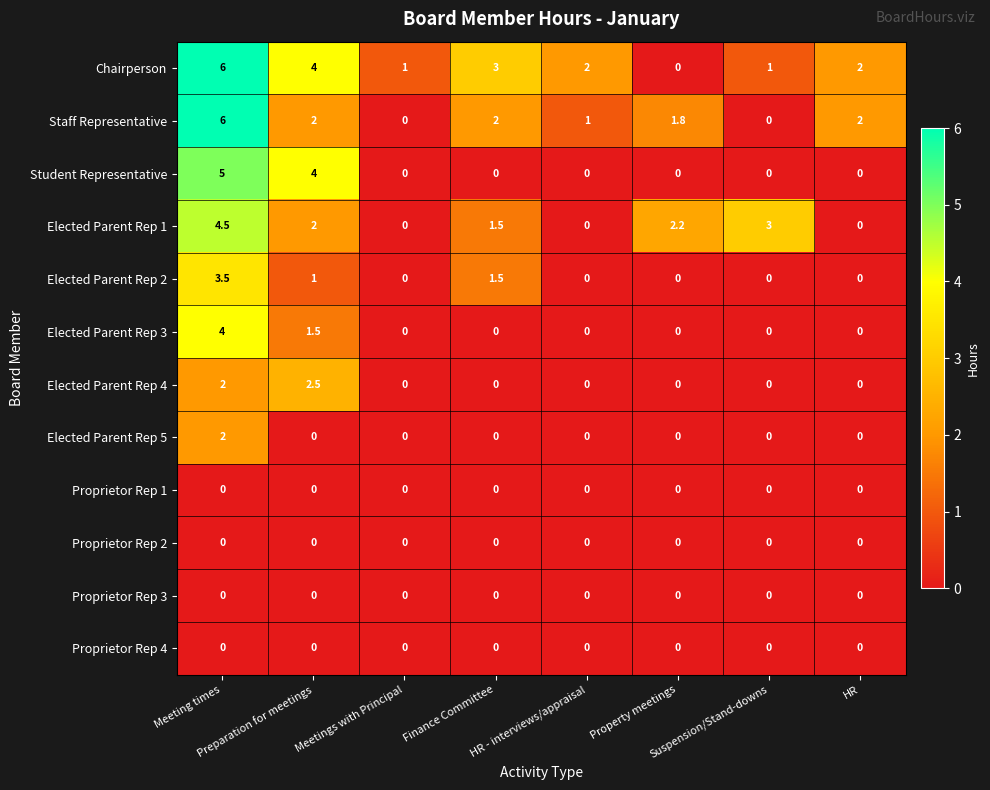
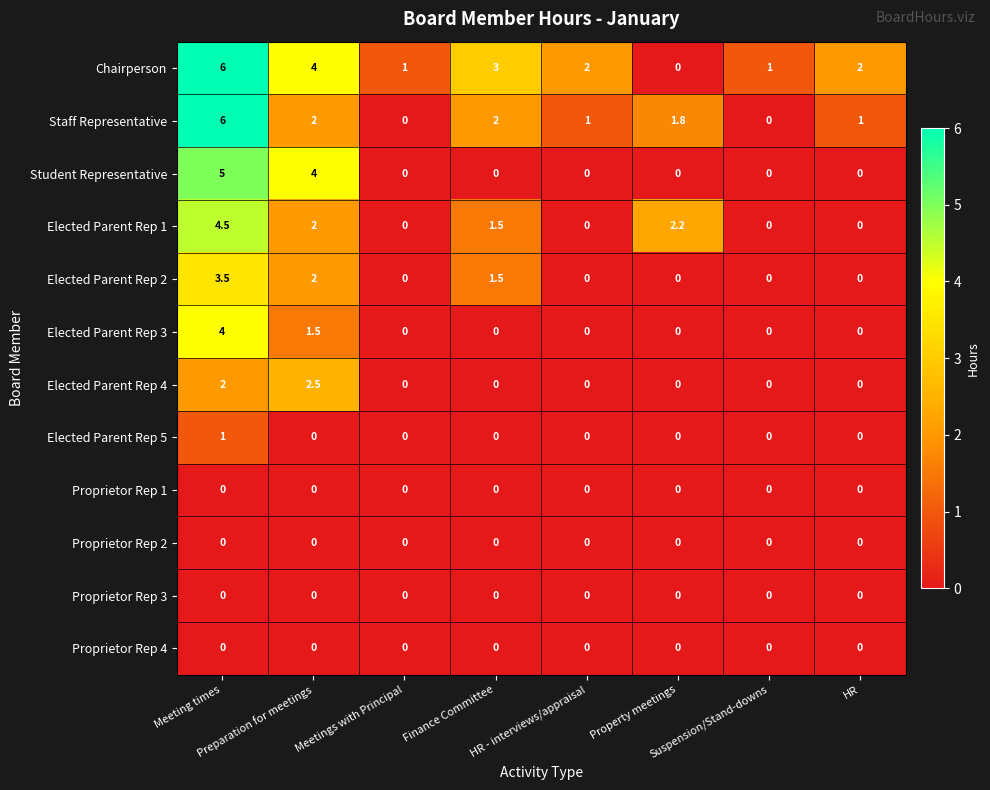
Staff Representative, HR: 2 -> 1
Elected Parent Rep 1, Suspension/Stand-downs: 3 -> 0
Elected Parent Rep 2, Preparation for meetings: 1 -> 2
Elected Parent Rep 5, Meeting times: 2 -> 1
